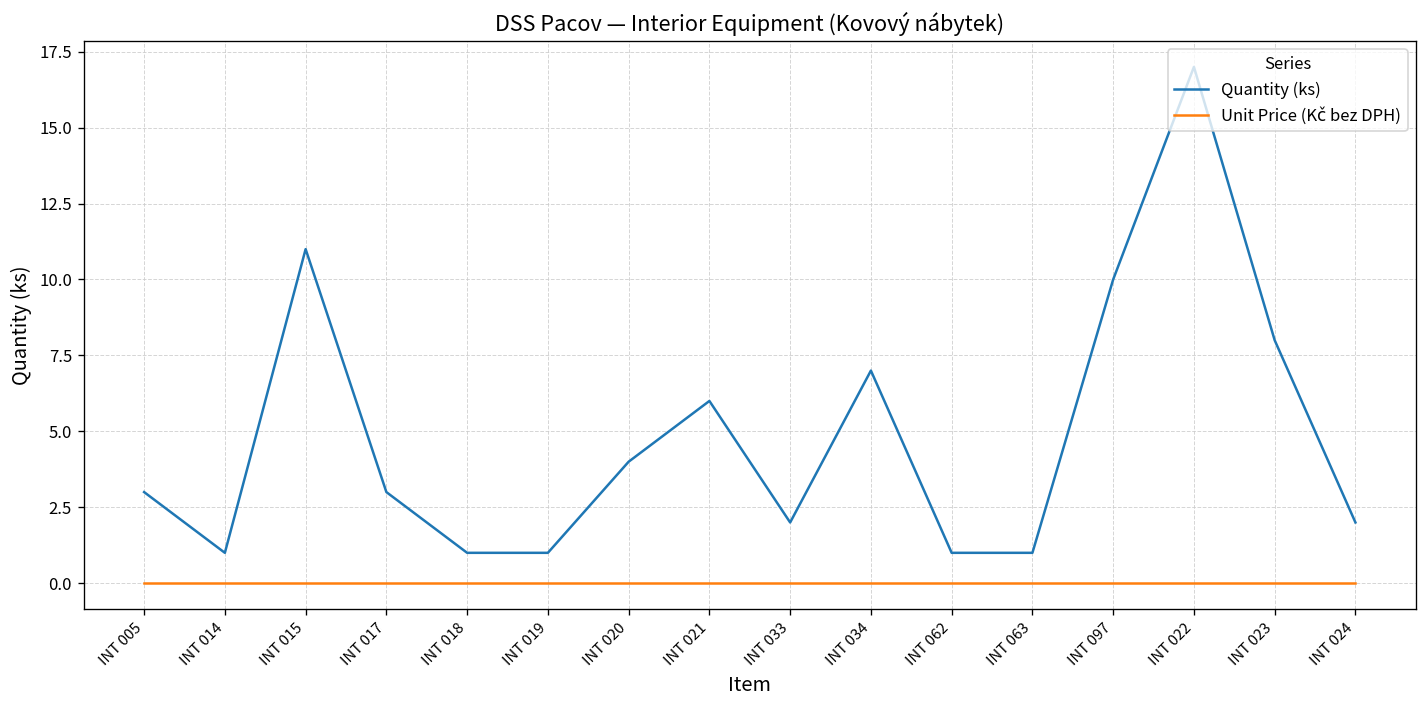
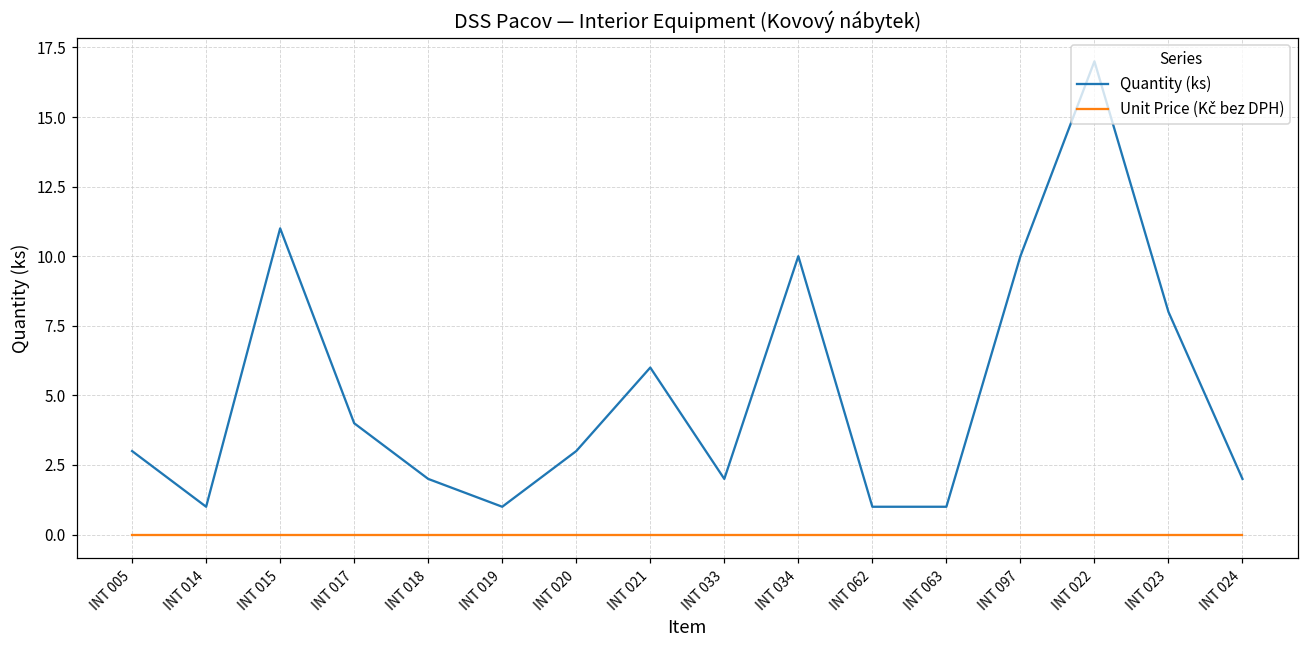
Quantity (ks), INT 017: 3 -> 4
Quantity (ks), INT 018: 1 -> 2
Quantity (ks), INT 020: 4 -> 3
Quantity (ks), INT 034: 7 -> 10
